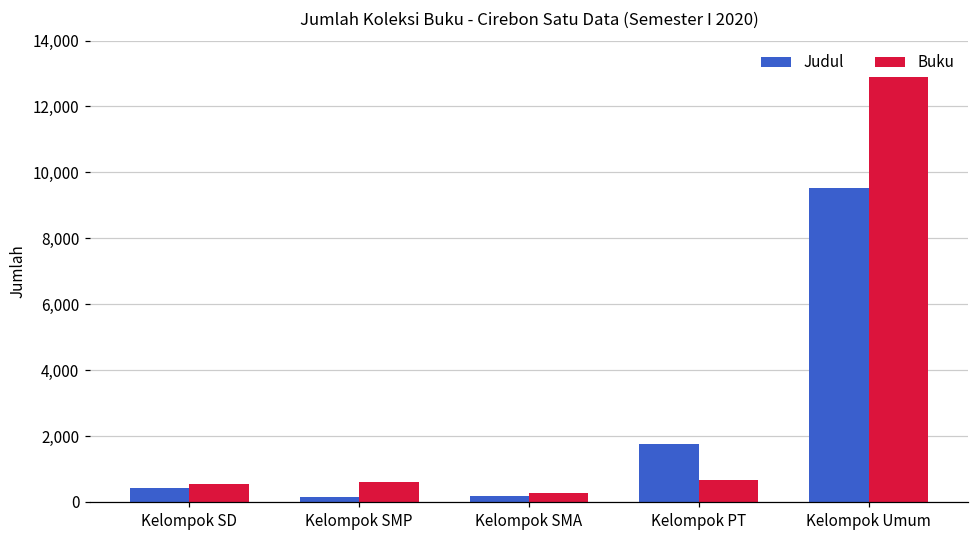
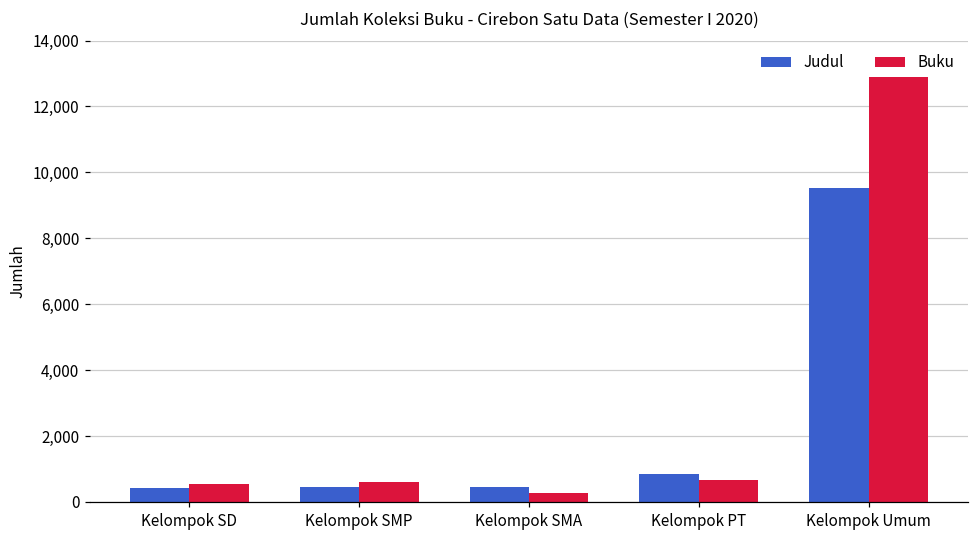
Judul, Kelompok SMP: 100 -> 500
Judul, Kelompok SMA: 200 -> 500
Judul, Kelompok PT: 1,800 -> 800
